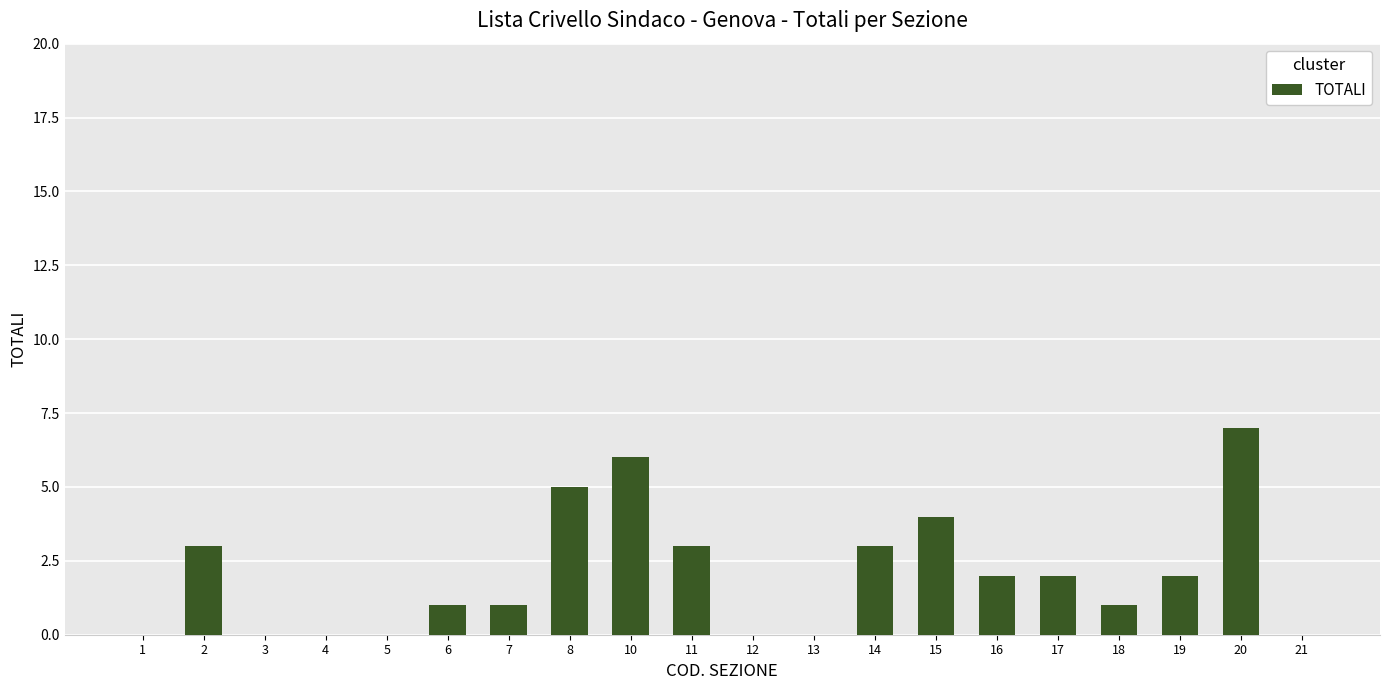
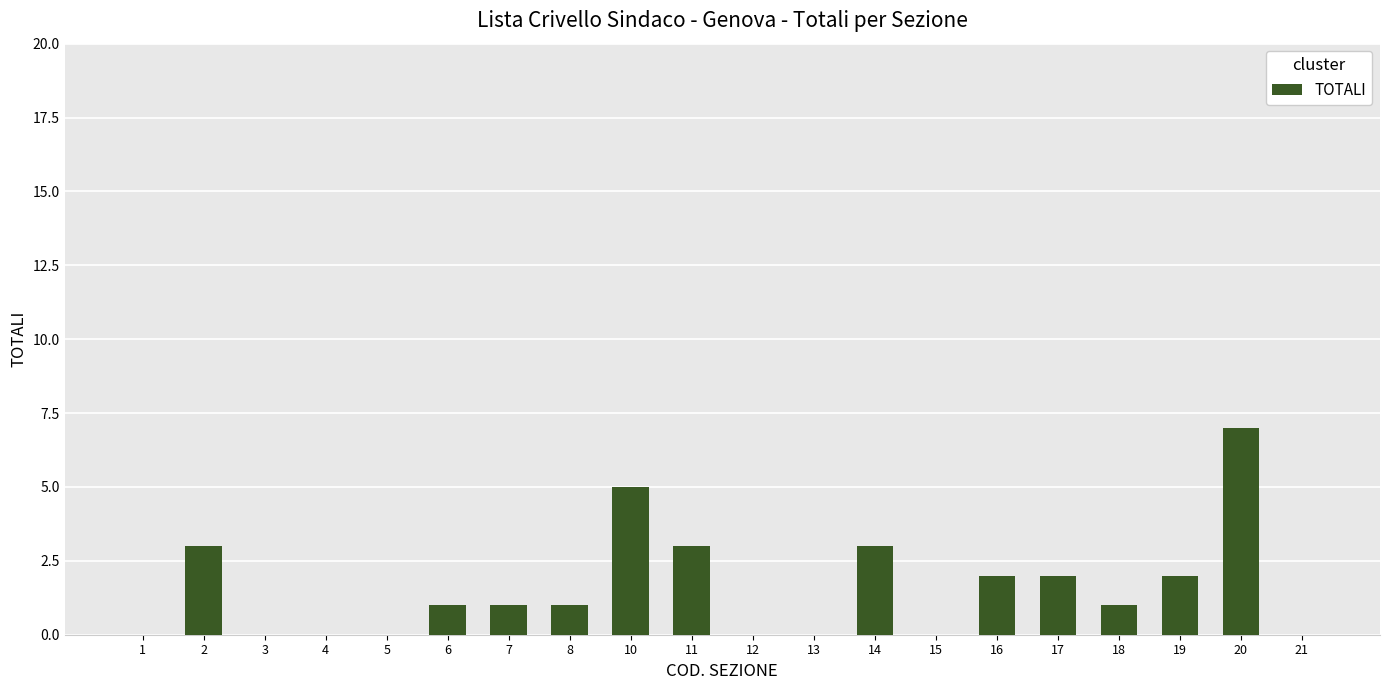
8: 5 -> 1
10: 6 -> 5
15: 4 -> 0
